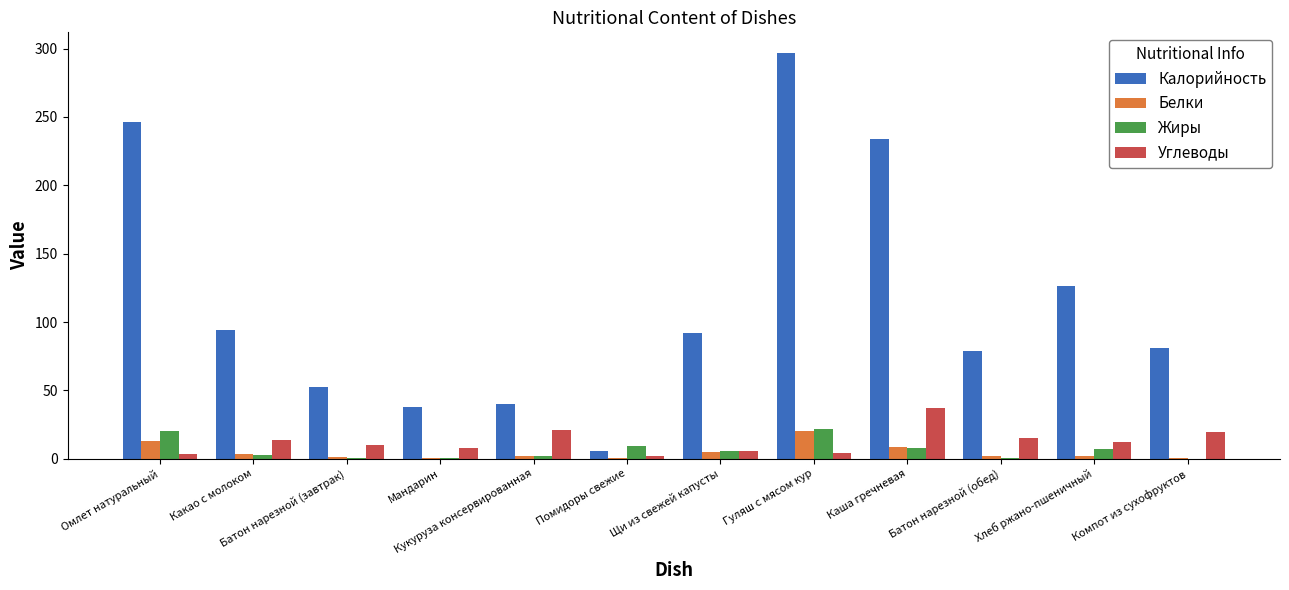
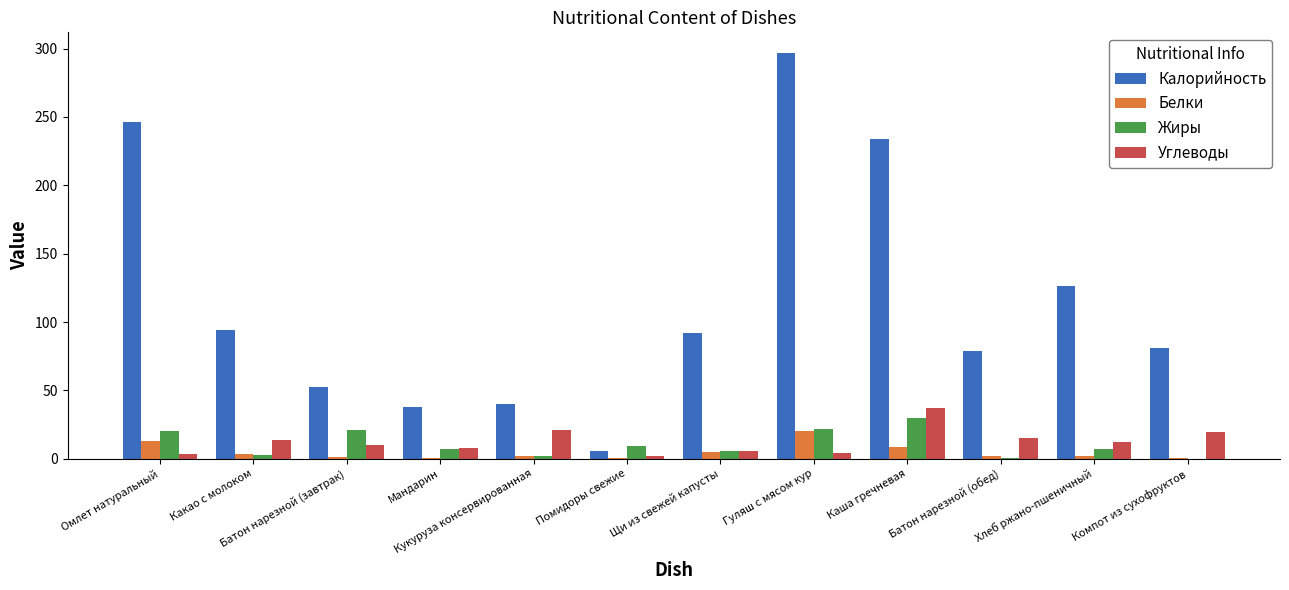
Жиры, Батон нарезной (завтрак): 1 -> 21
Жиры, Мандарин: 0 -> 7
Жиры, Каша гречневая: 8 -> 30
